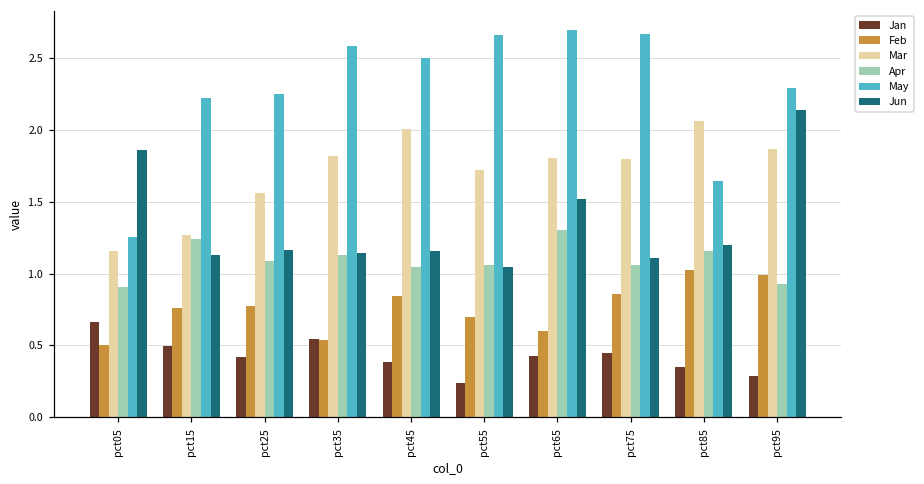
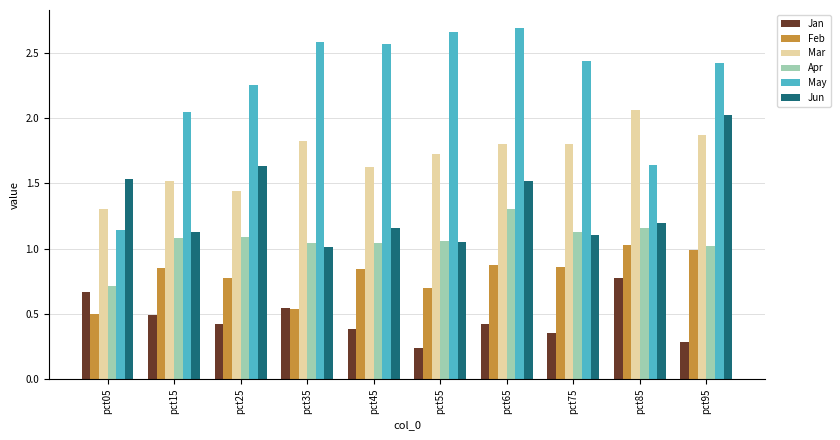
Mar, pct05: 1.16 -> 1.30
Apr, pct05: 0.91 -> 0.72
May, pct05: 1.25 -> 1.14
Jun, pct05: 1.86 -> 1.53
Feb, pct15: 0.76 -> 0.85
Mar, pct15: 1.27 -> 1.52
Apr, pct15: 1.24 -> 1.09
May, pct15: 2.22 -> 2.04
Mar, pct25: 1.56 -> 1.45
Jun, pct25: 1.17 -> 1.64
Apr, pct35: 1.13 -> 1.04
Jun, pct35: 1.15 -> 1.01
Mar, pct45: 2.01 -> 1.62
May, pct45: 2.50 -> 2.57
Feb, pct65: 0.60 -> 0.87
Jan, pct75: 0.44 -> 0.36
Apr, pct75: 1.06 -> 1.13
May, pct75: 2.67 -> 2.44
Jan, pct85: 0.35 -> 0.78
Apr, pct95: 0.93 -> 1.02
May, pct95: 2.30 -> 2.42
Jun, pct95: 2.14 -> 2.02
